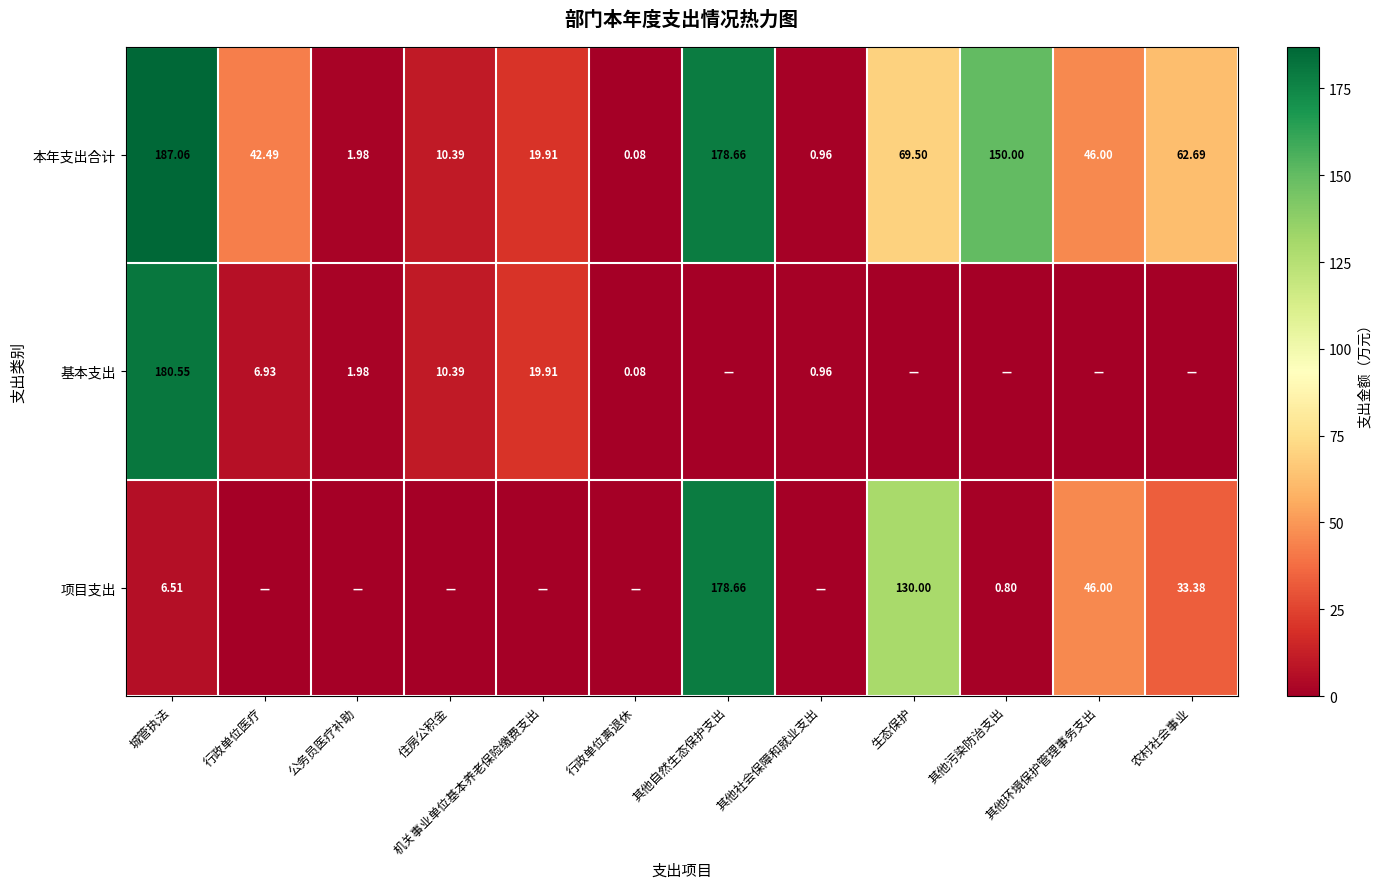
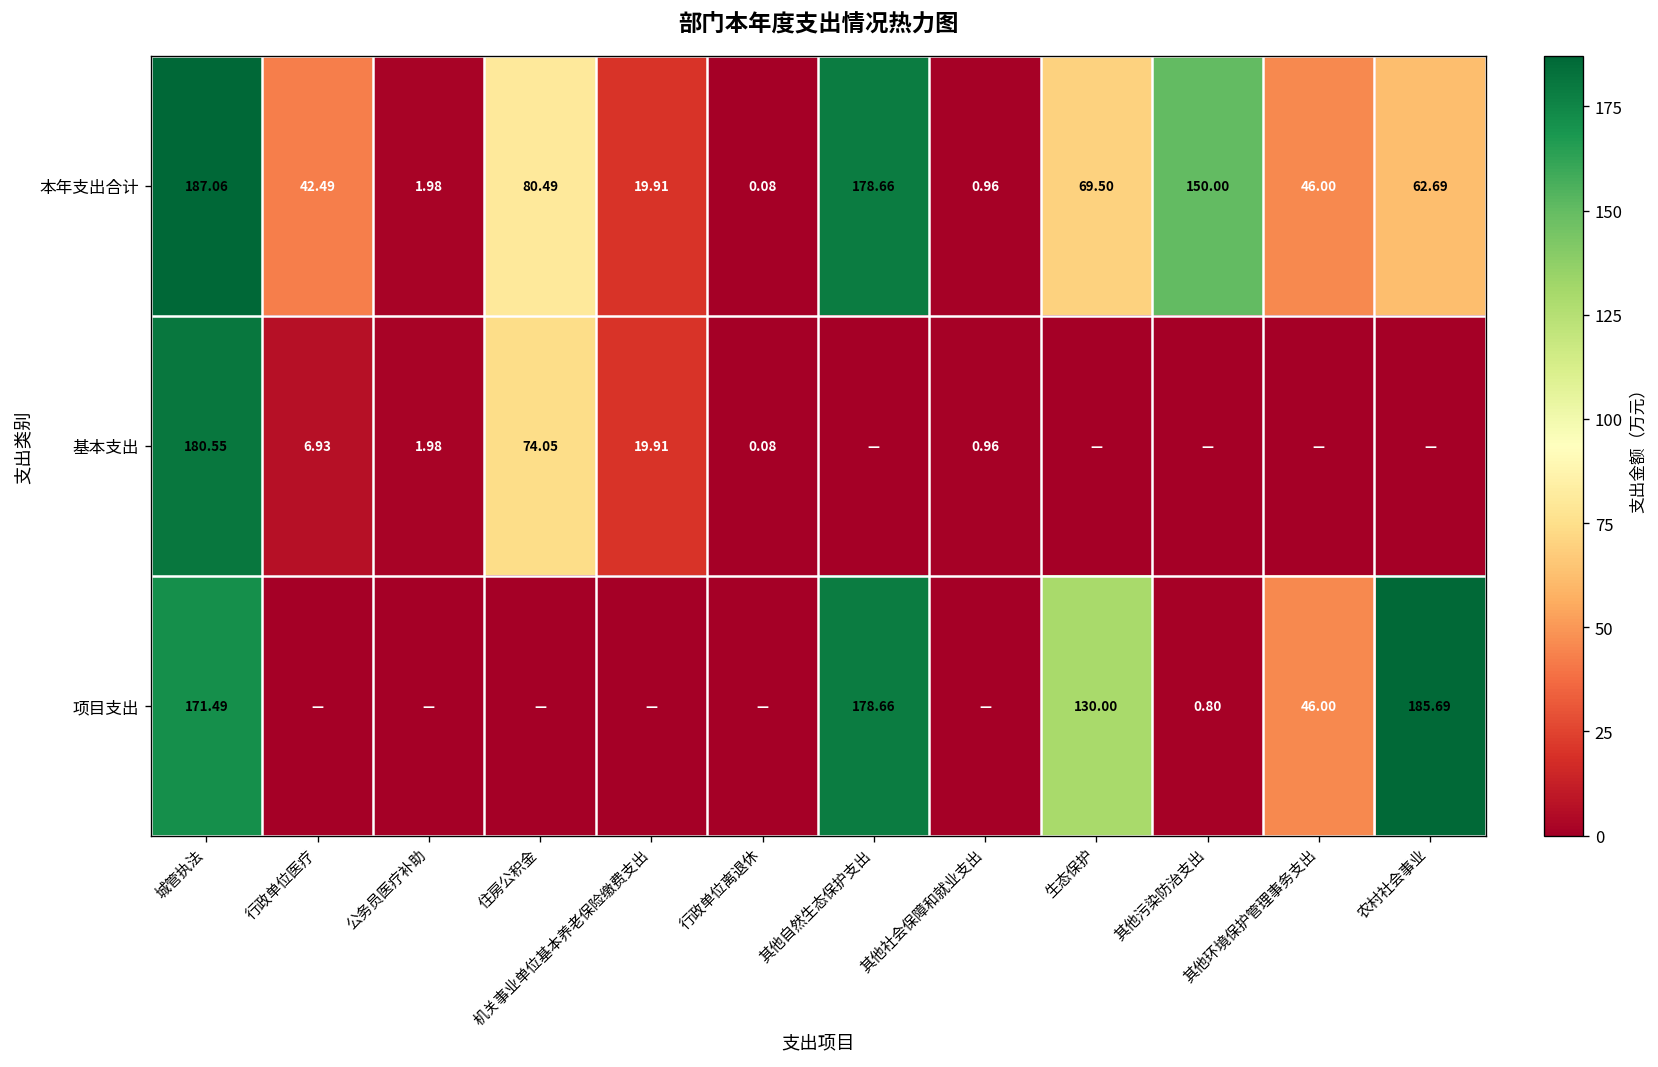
本年支出合计, 住房公积金: 10.39 -> 80.49
基本支出, 住房公积金: 10.39 -> 74.05
项目支出, 城管执法: 6.51 -> 171.49
项目支出, 农村社会事业: 33.38 -> 185.69
